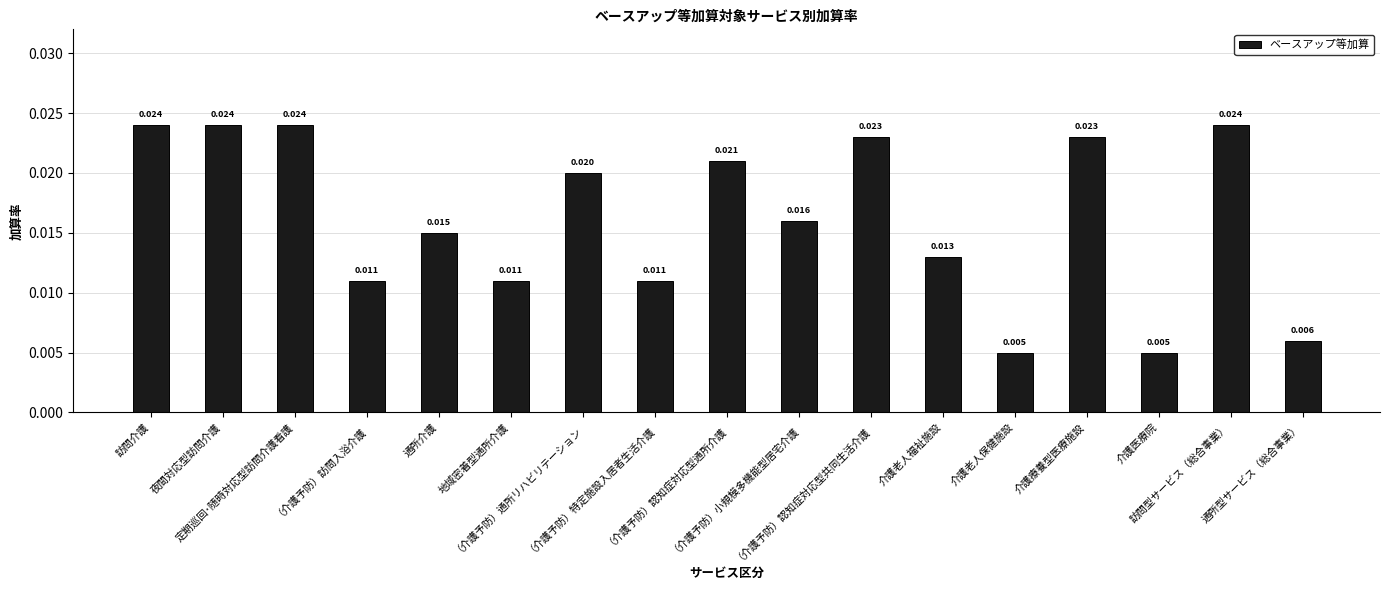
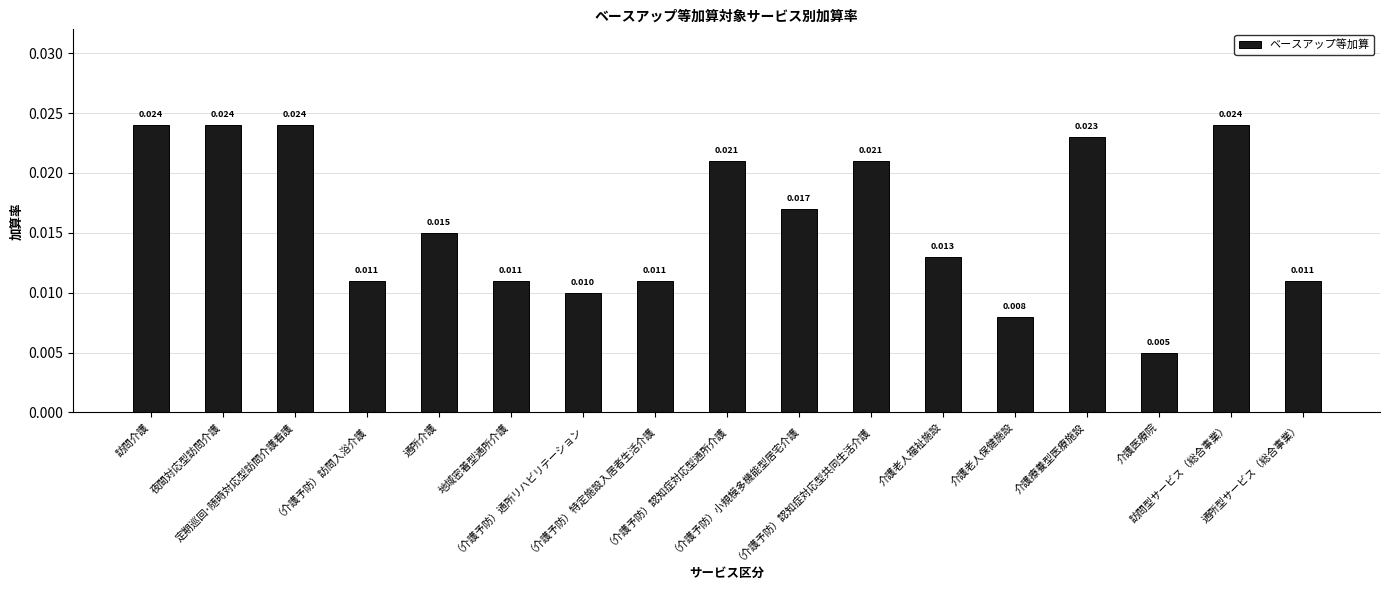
（介護予防）通所リハビリテーション: 0.020 -> 0.010
（介護予防）小規模多機能型居宅介護: 0.016 -> 0.017
（介護予防）認知症対応型共同生活介護: 0.023 -> 0.021
介護老人保健施設: 0.005 -> 0.008
通所型サービス（総合事業）: 0.006 -> 0.011
